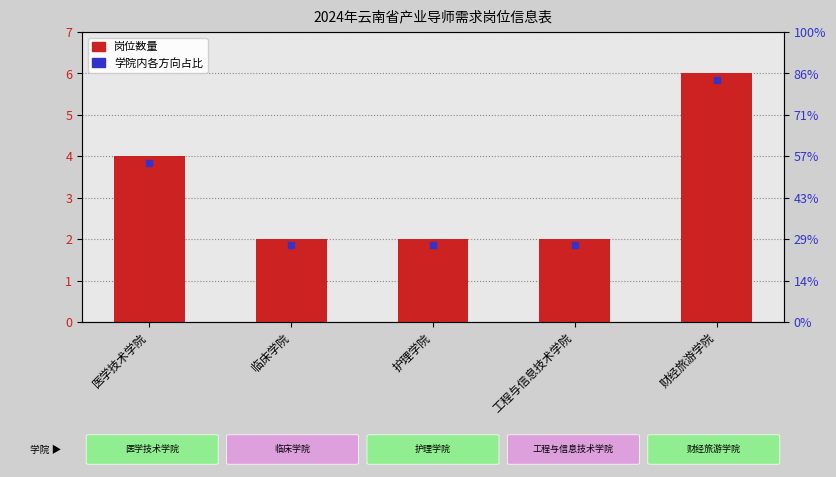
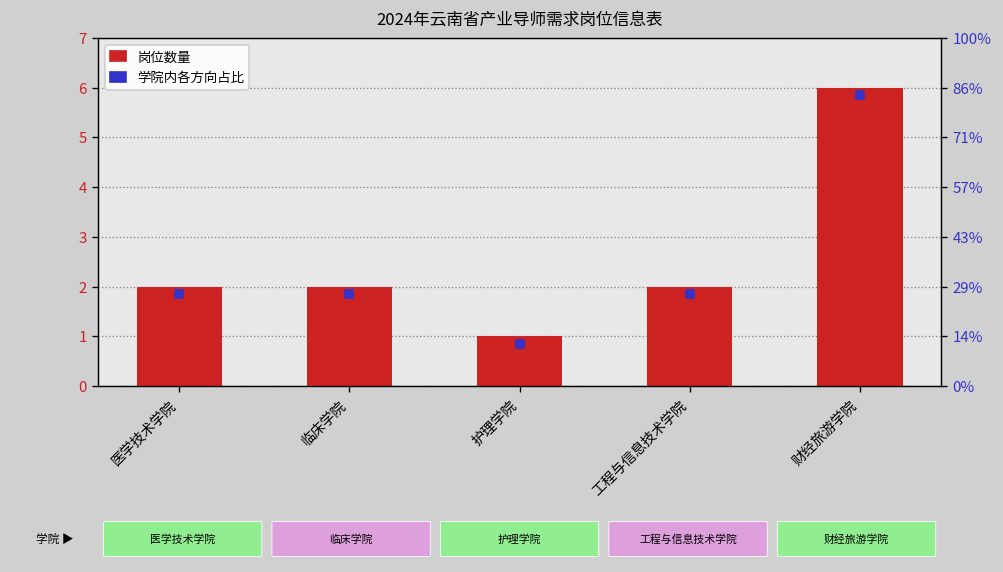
岗位数量, 医学技术学院: 4 -> 2
岗位数量, 护理学院: 2 -> 1
